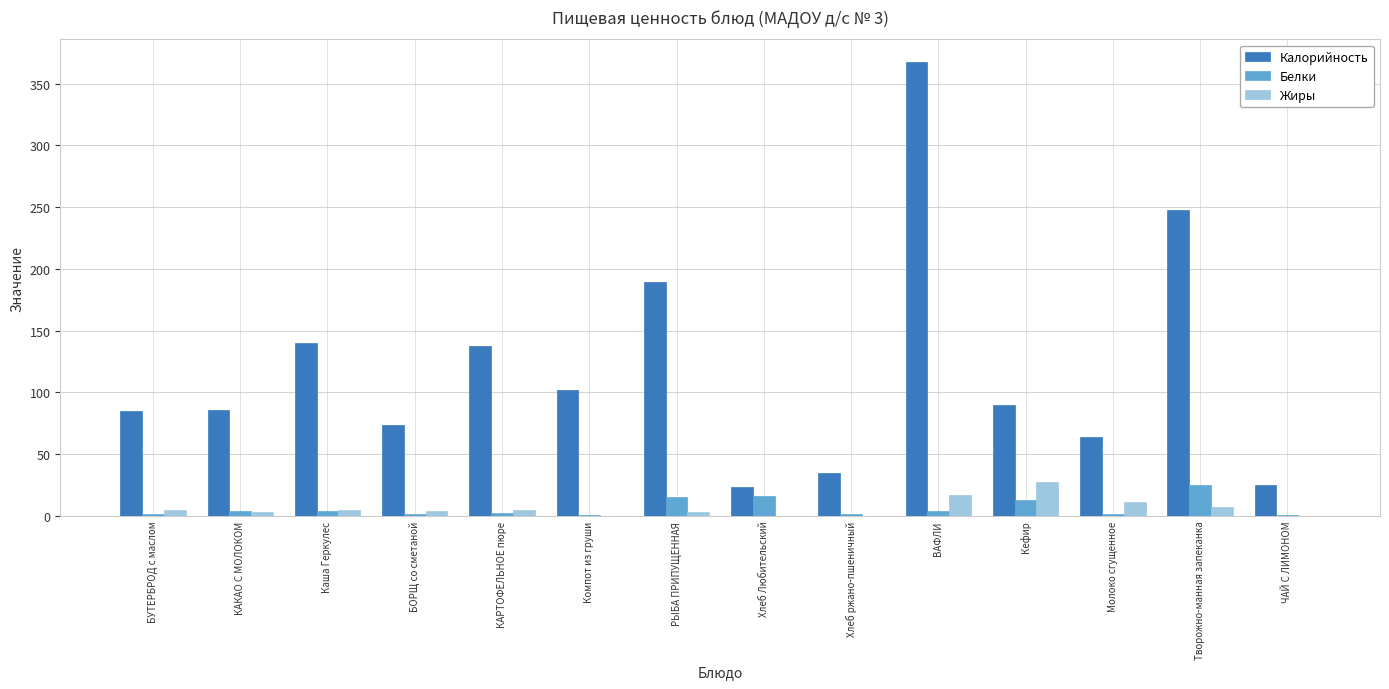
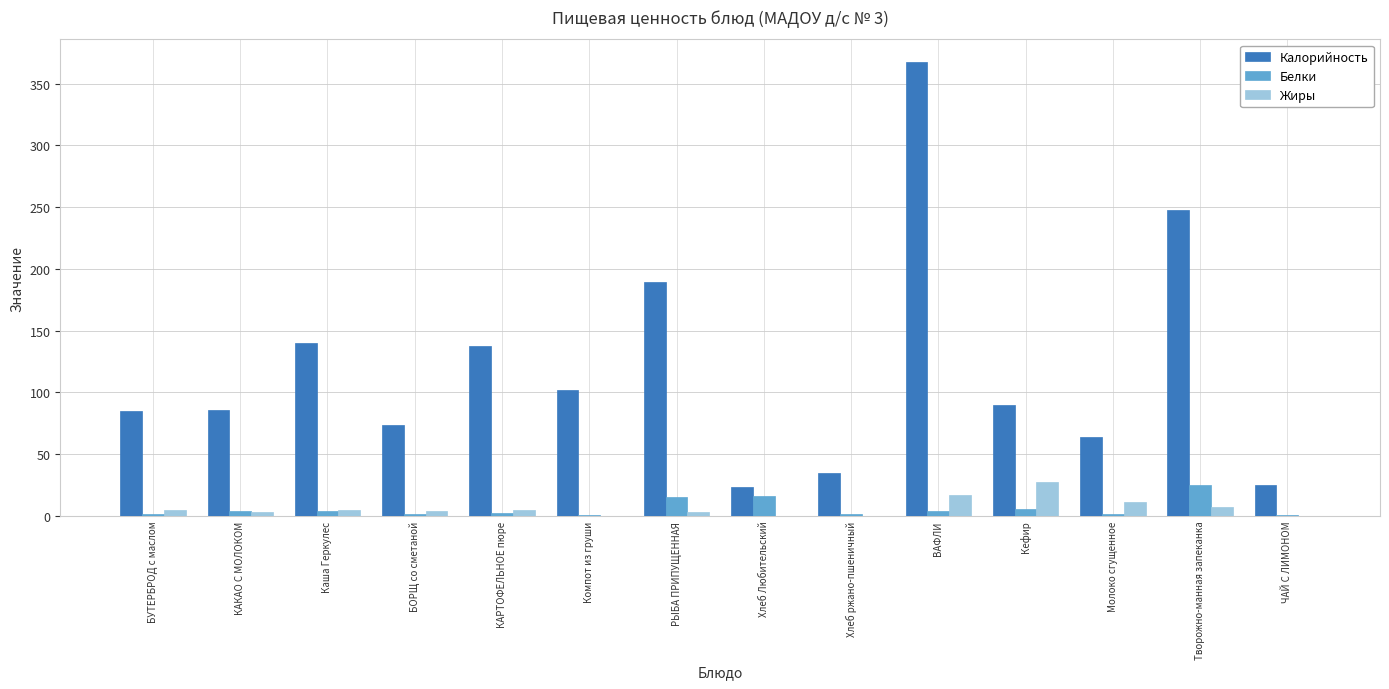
Белки, Кефир: 13 -> 5
